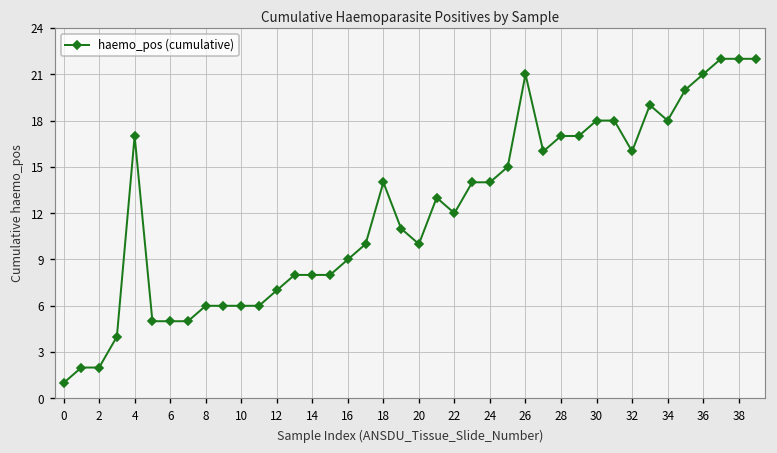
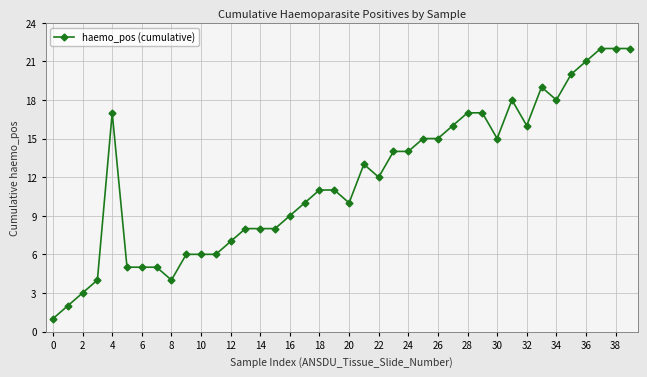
2: 2 -> 3
8: 6 -> 4
18: 14 -> 11
26: 21 -> 15
30: 18 -> 15
